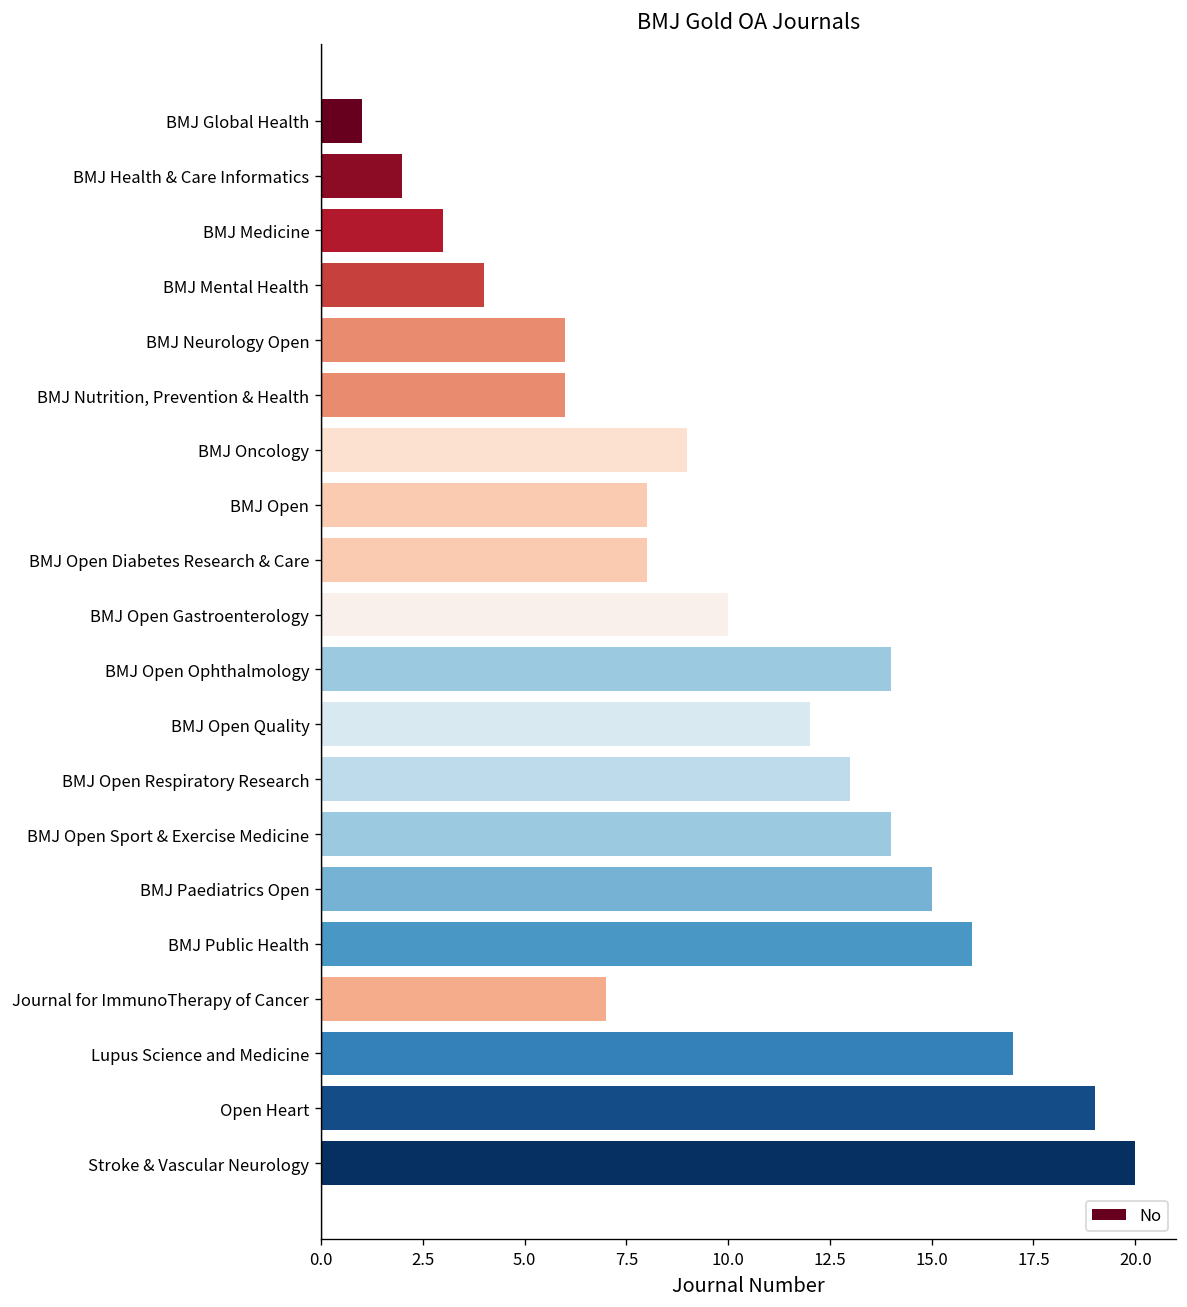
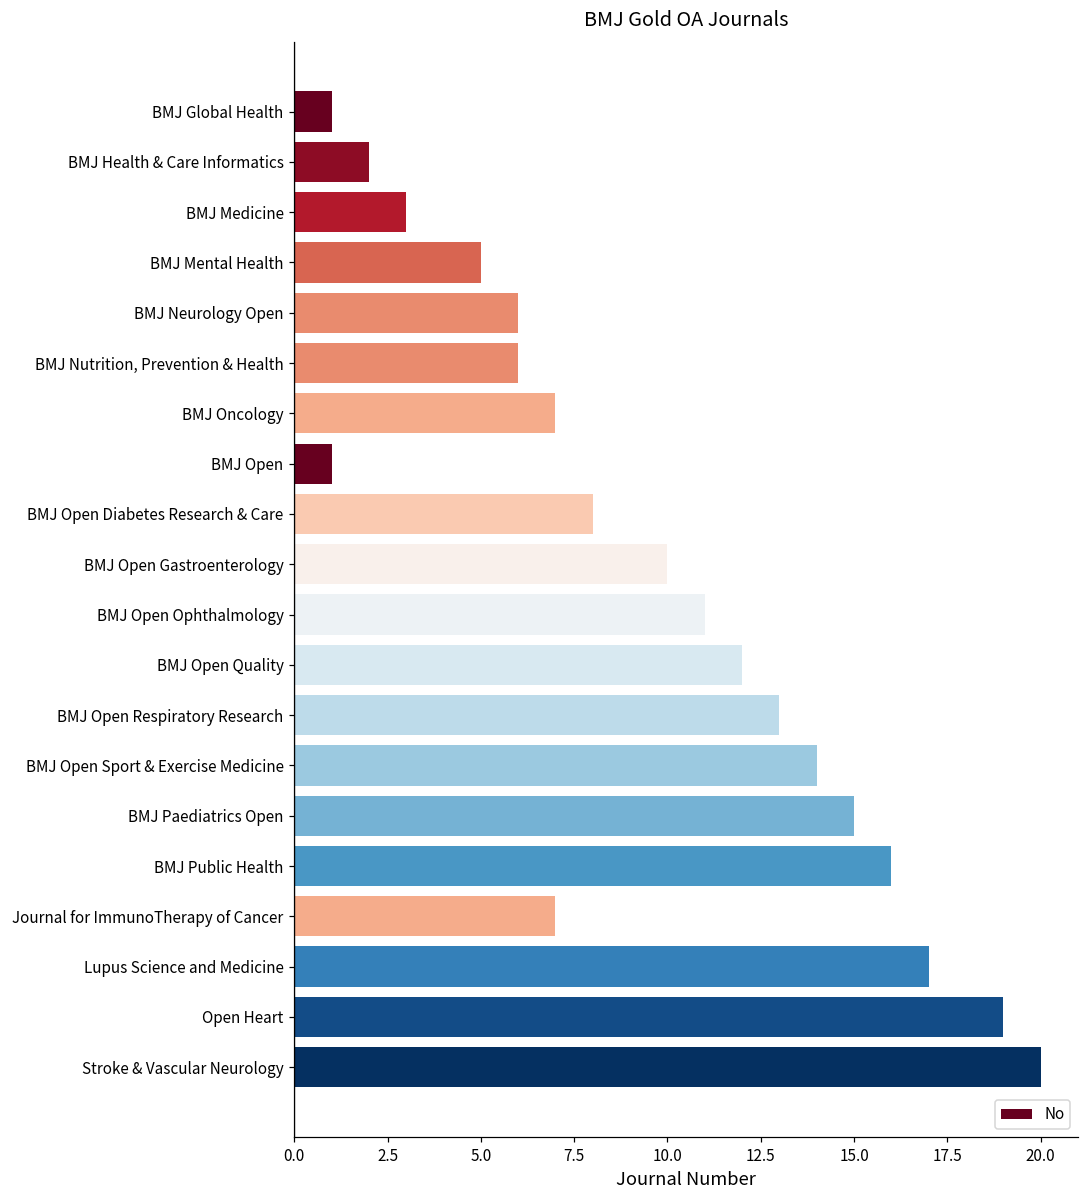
BMJ Mental Health: 4 -> 5
BMJ Oncology: 9 -> 7
BMJ Open: 8 -> 1
BMJ Open Ophthalmology: 14 -> 11
